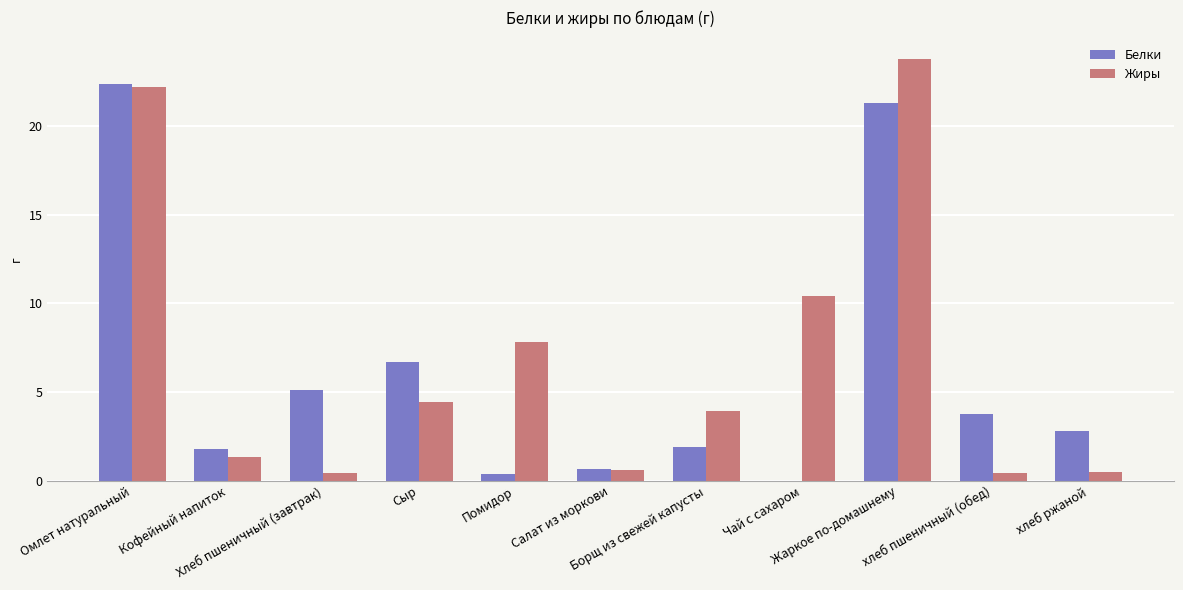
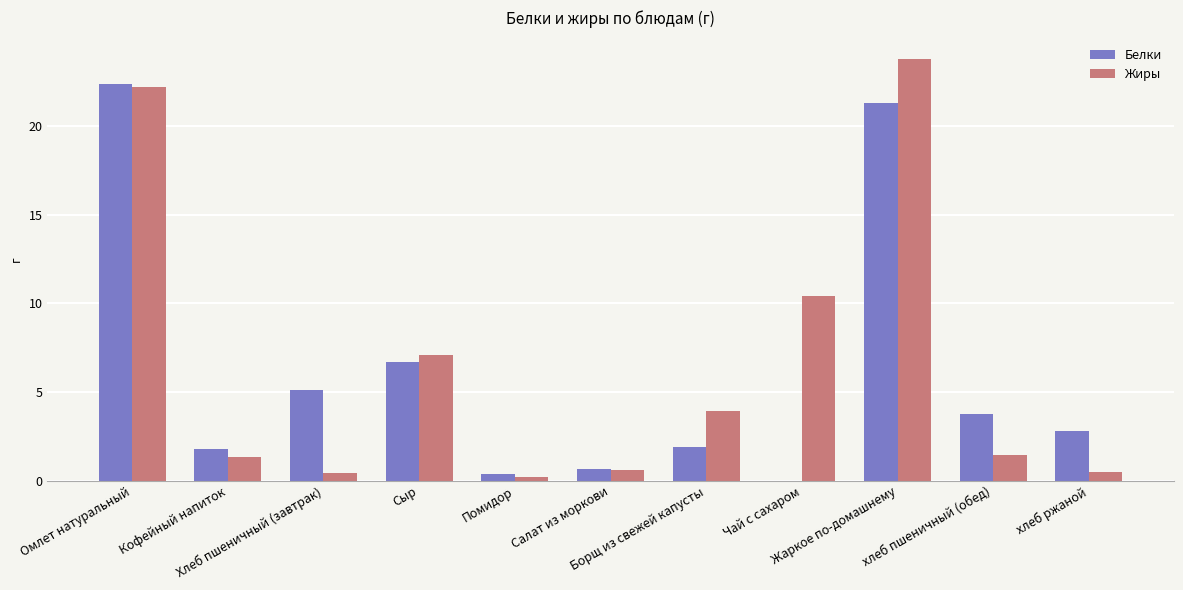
Жиры, Сыр: 4.4 -> 7.1
Жиры, Помидор: 7.8 -> 0.2
Жиры, хлеб пшеничный (обед): 0.5 -> 1.5
